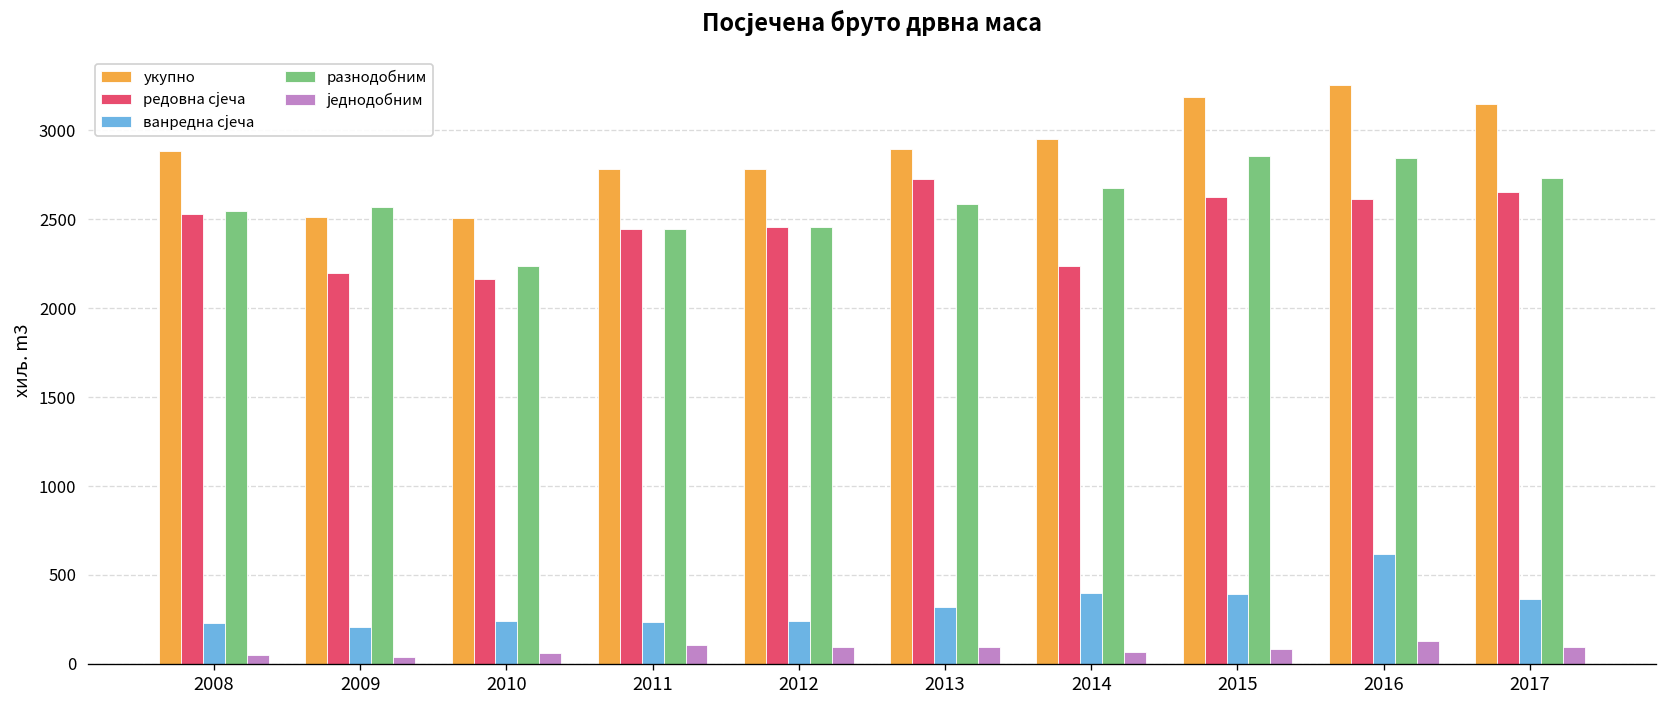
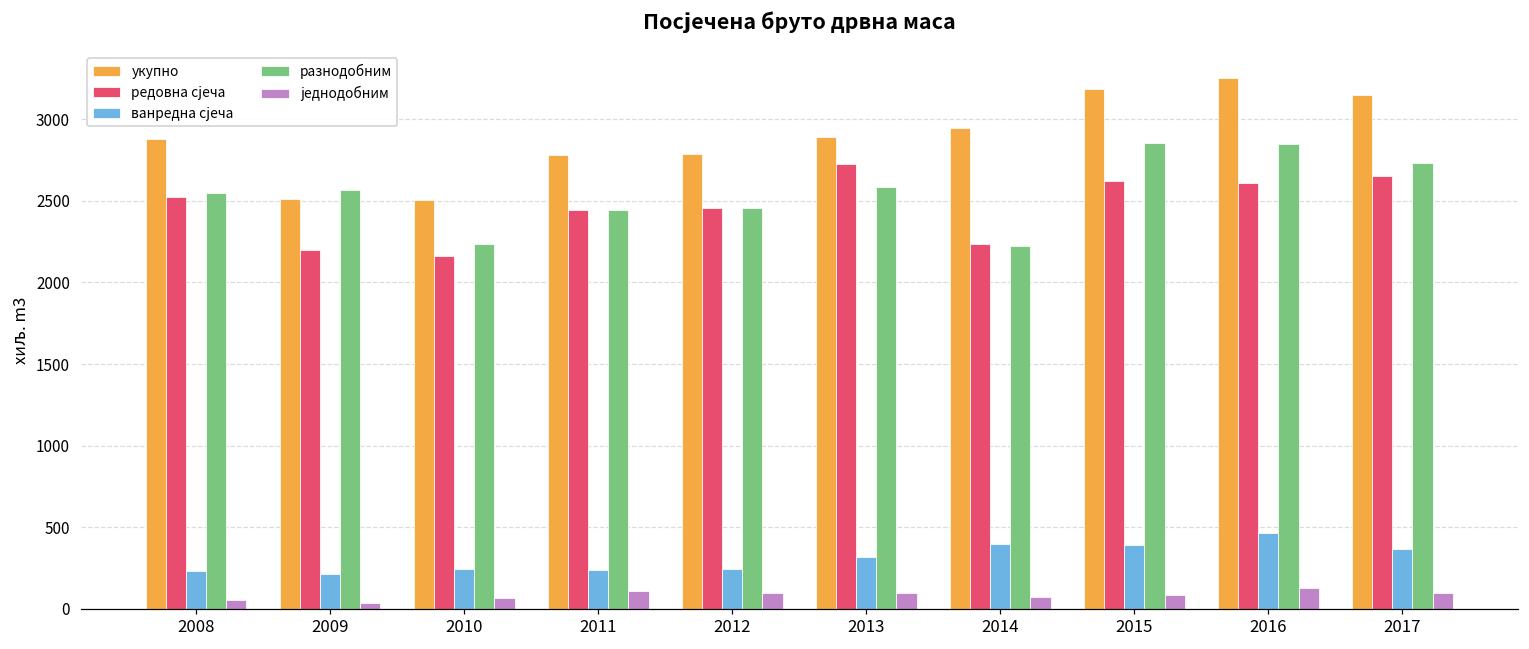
разнодобним, 2014: 2680 -> 2230
ванредна сјеча, 2016: 620 -> 460
